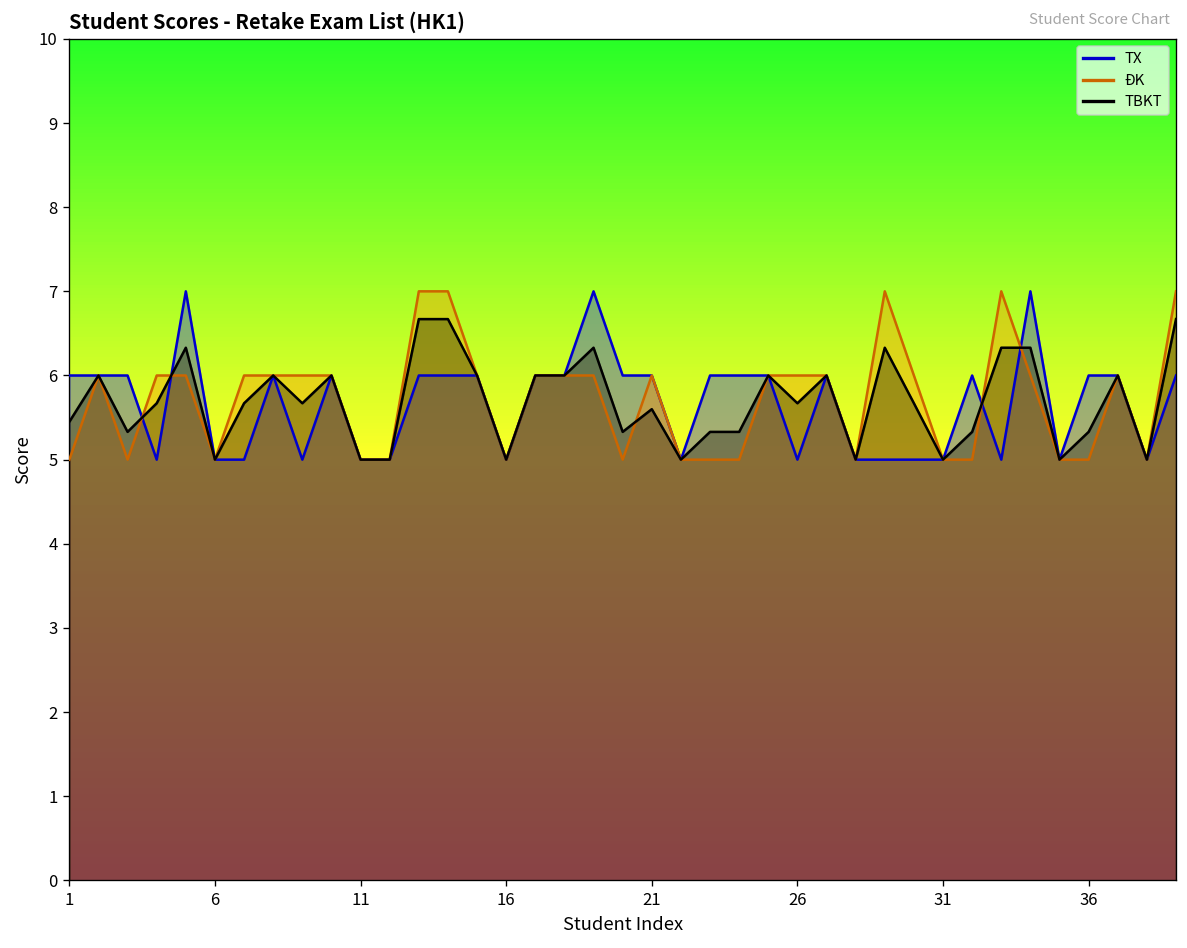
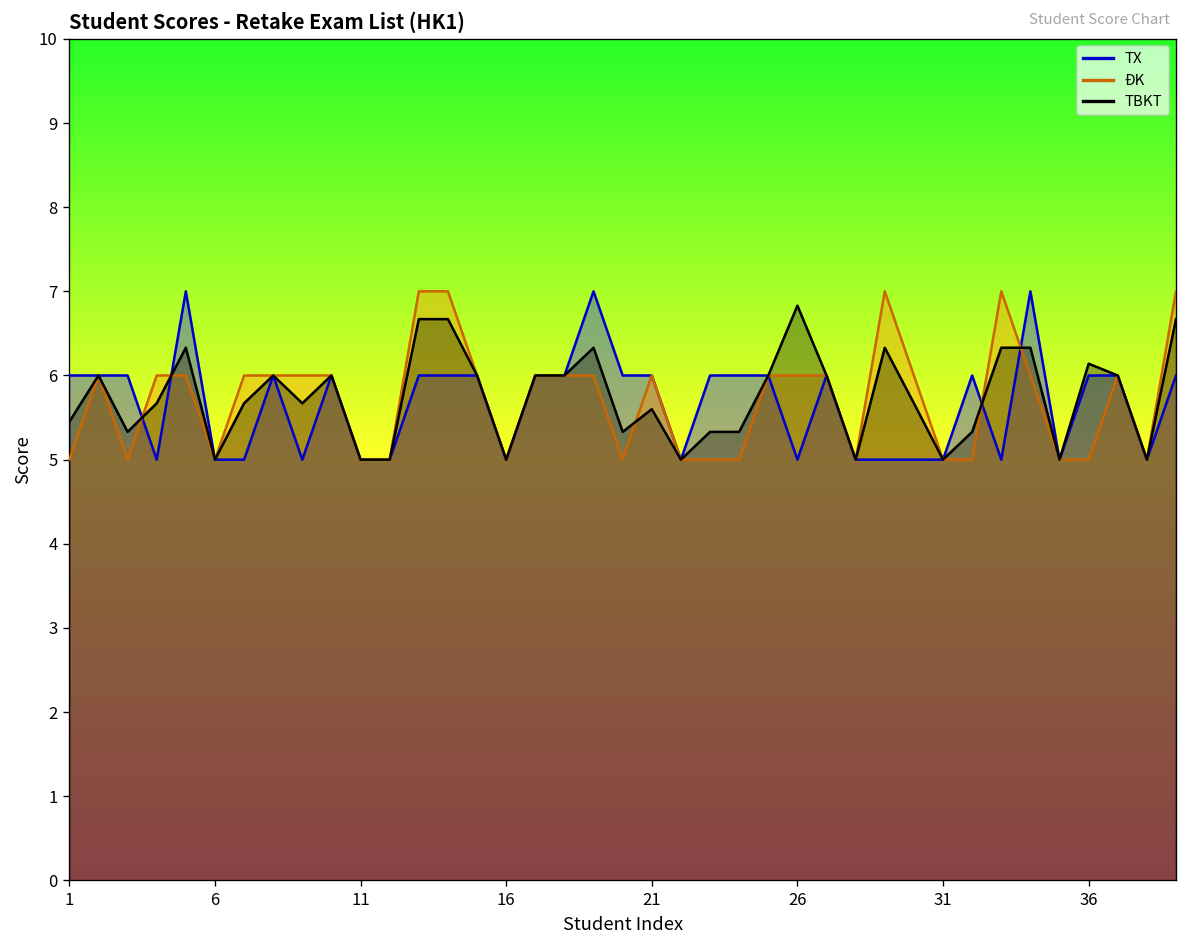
TBKT, 26: 5.7 -> 6.8
TBKT, 36: 5.3 -> 6.1
